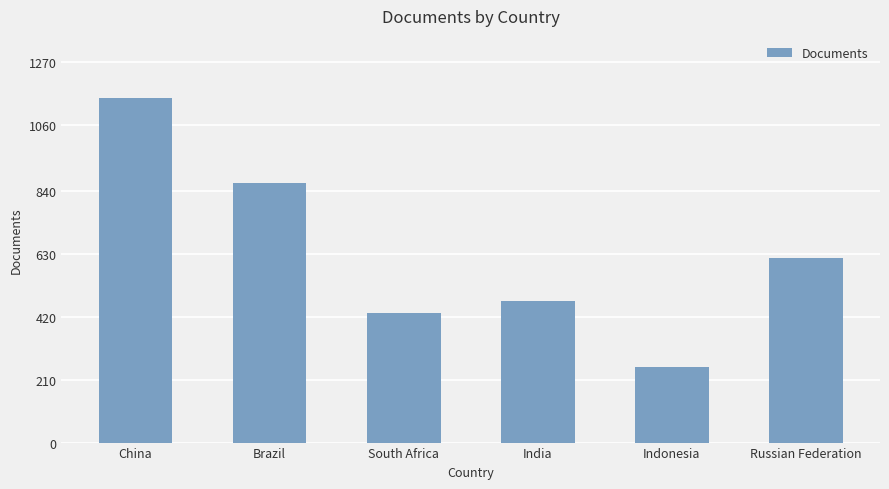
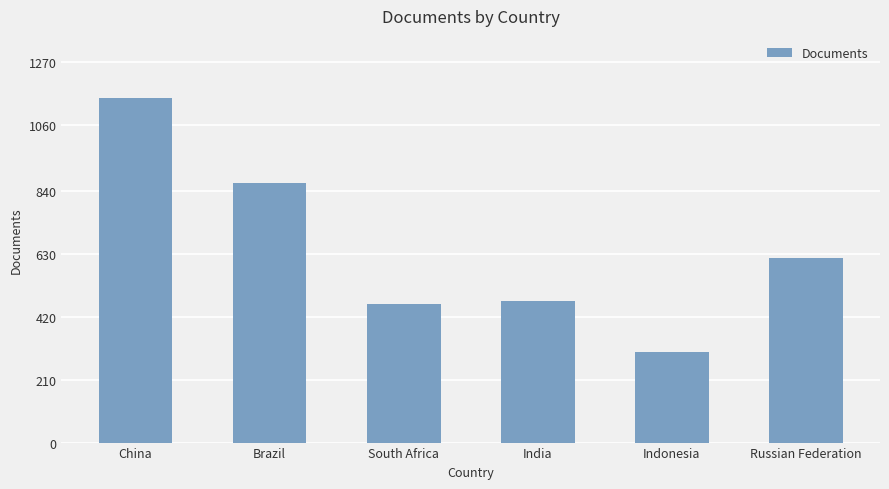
South Africa: 430 -> 460
Indonesia: 250 -> 300
